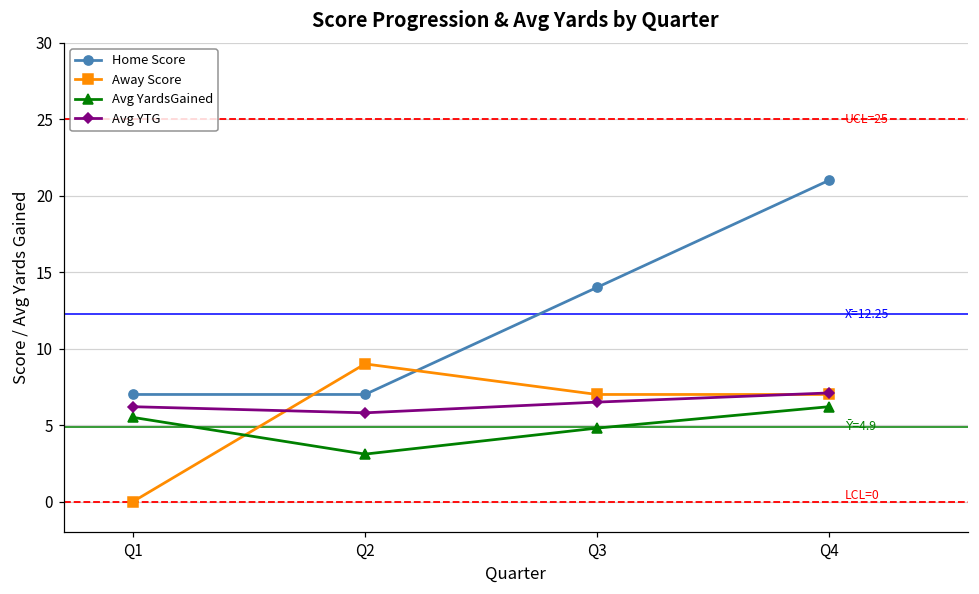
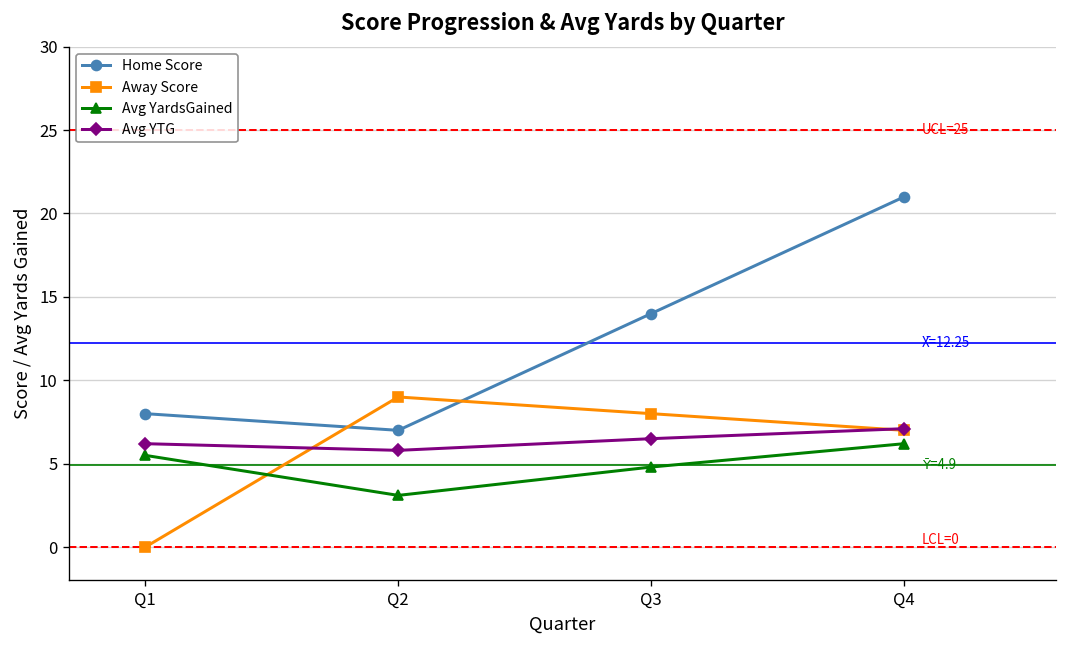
Home Score, Q1: 7 -> 8
Away Score, Q3: 7 -> 8
